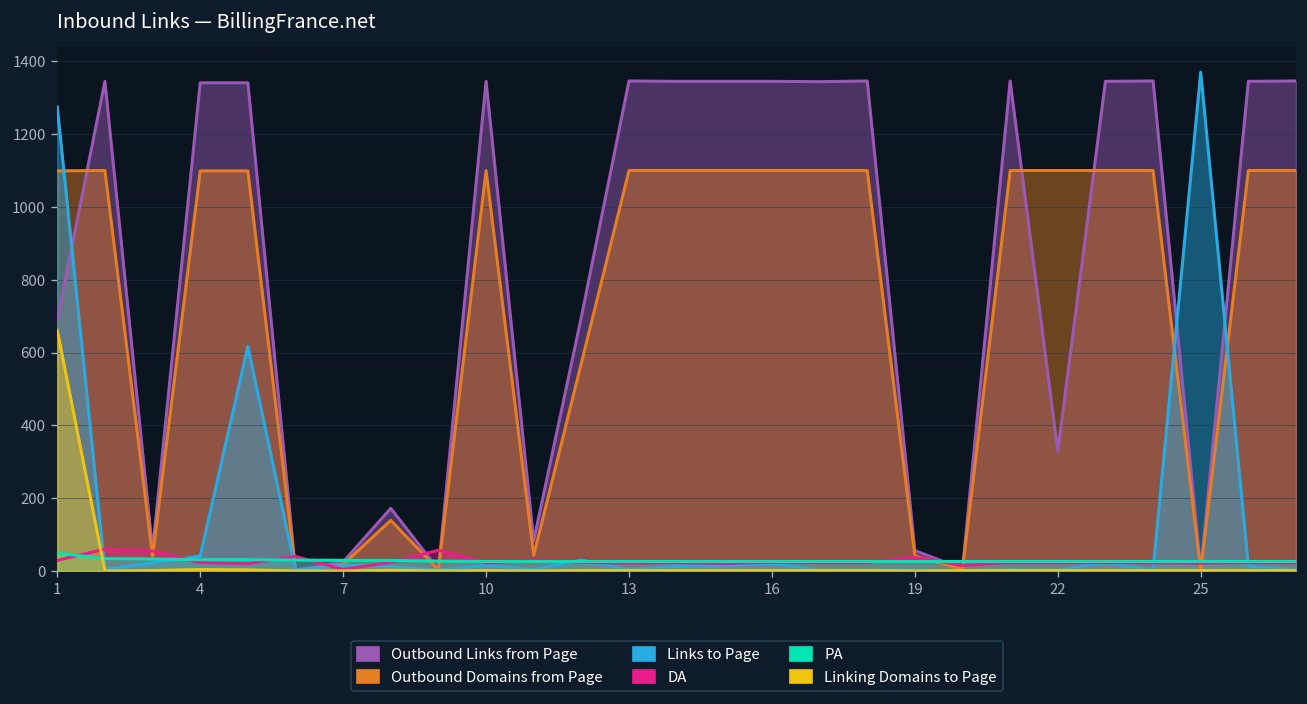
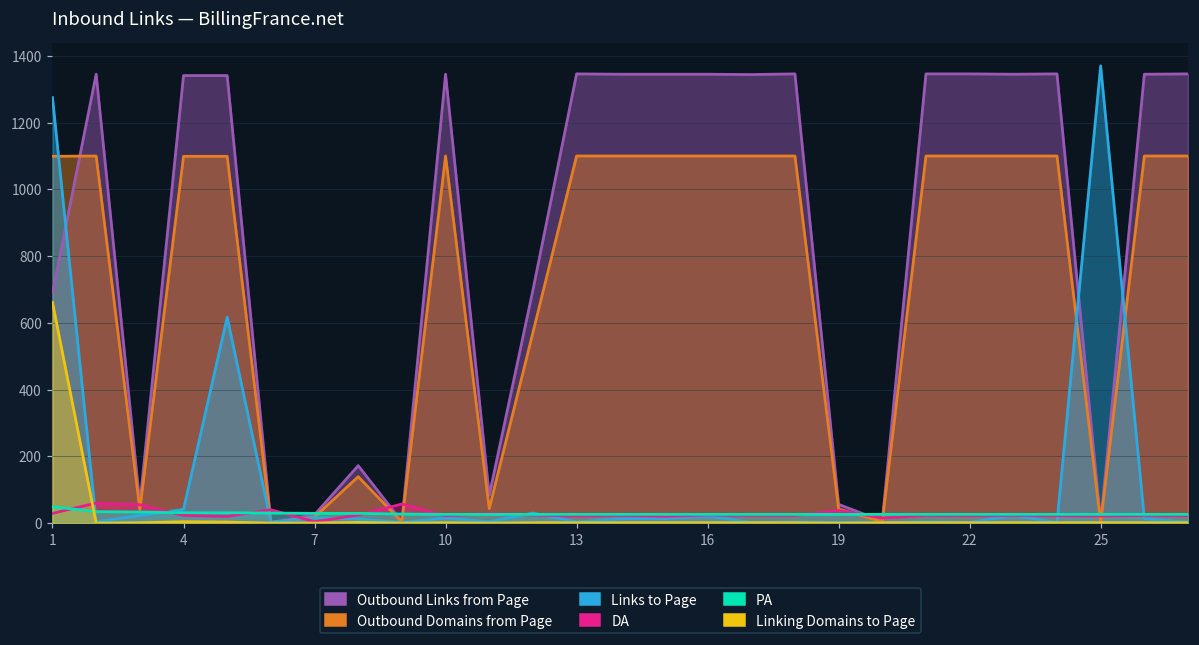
Outbound Links from Page, 22: 330 -> 1350
